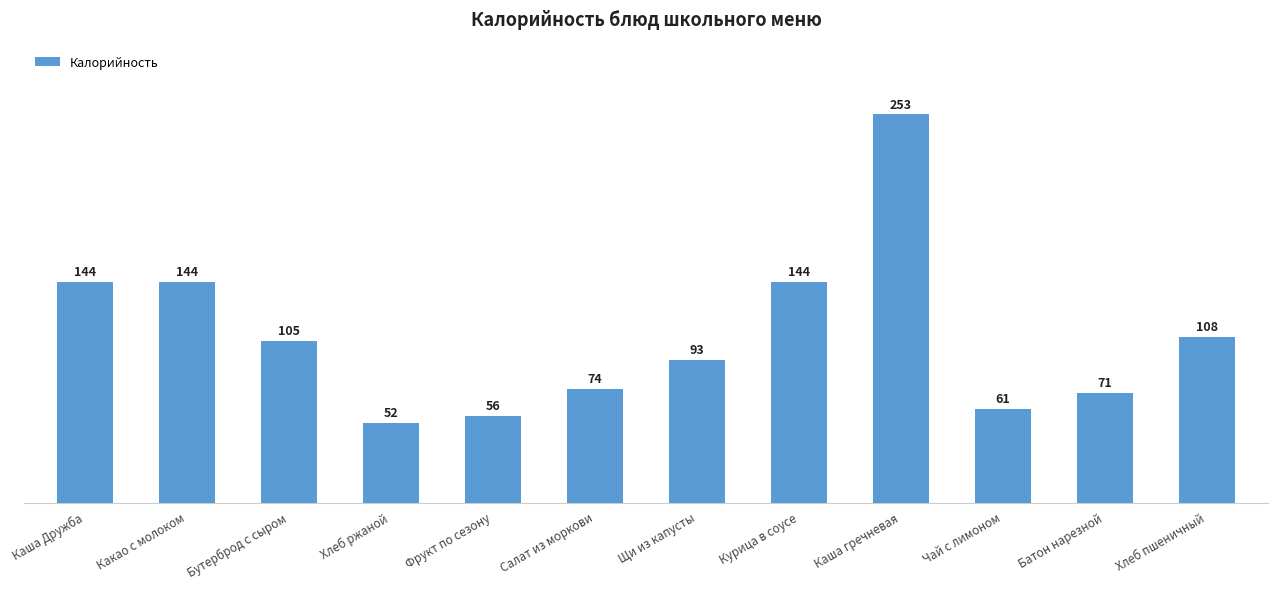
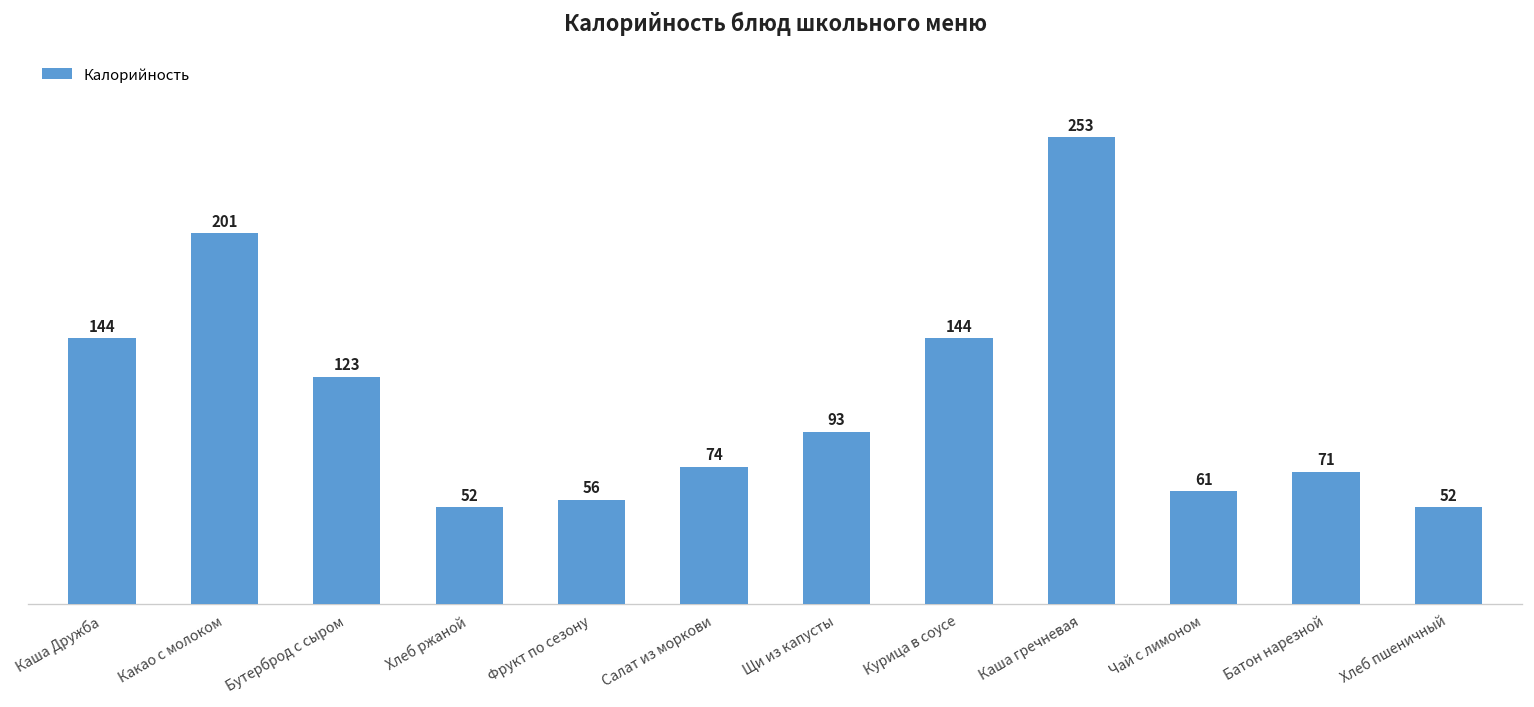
Какао с молоком: 144 -> 201
Бутерброд с сыром: 105 -> 123
Хлеб пшеничный: 108 -> 52
